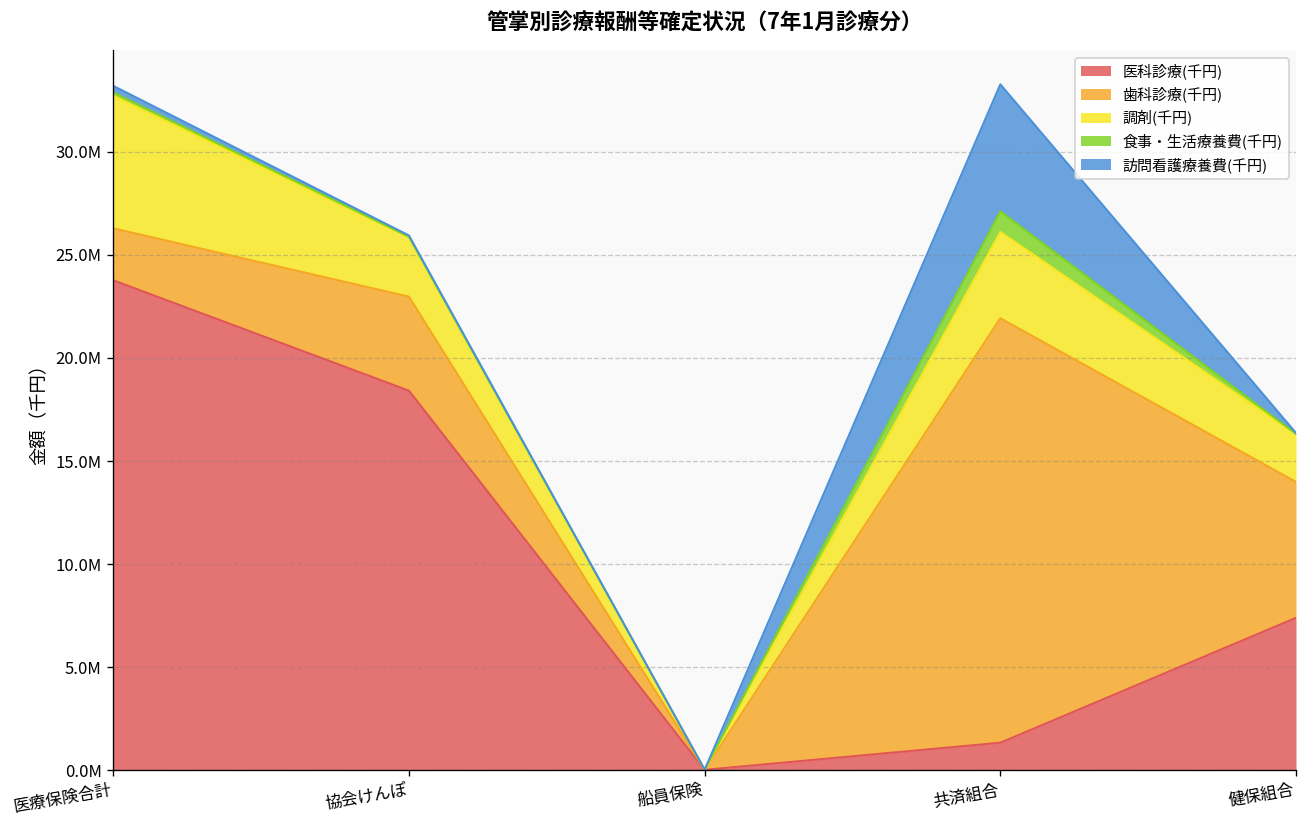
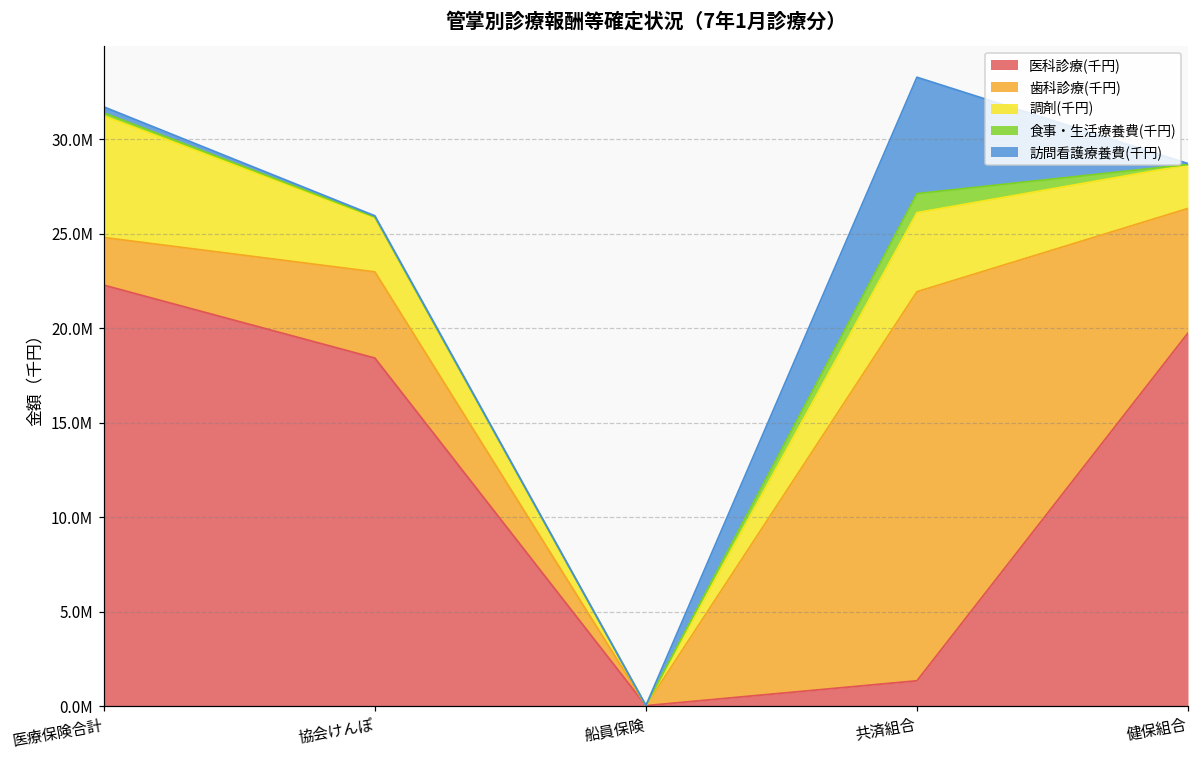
医科診療(千円), 医療保険合計: 23800000 -> 22300000
医科診療(千円), 健保組合: 7400000 -> 19700000
